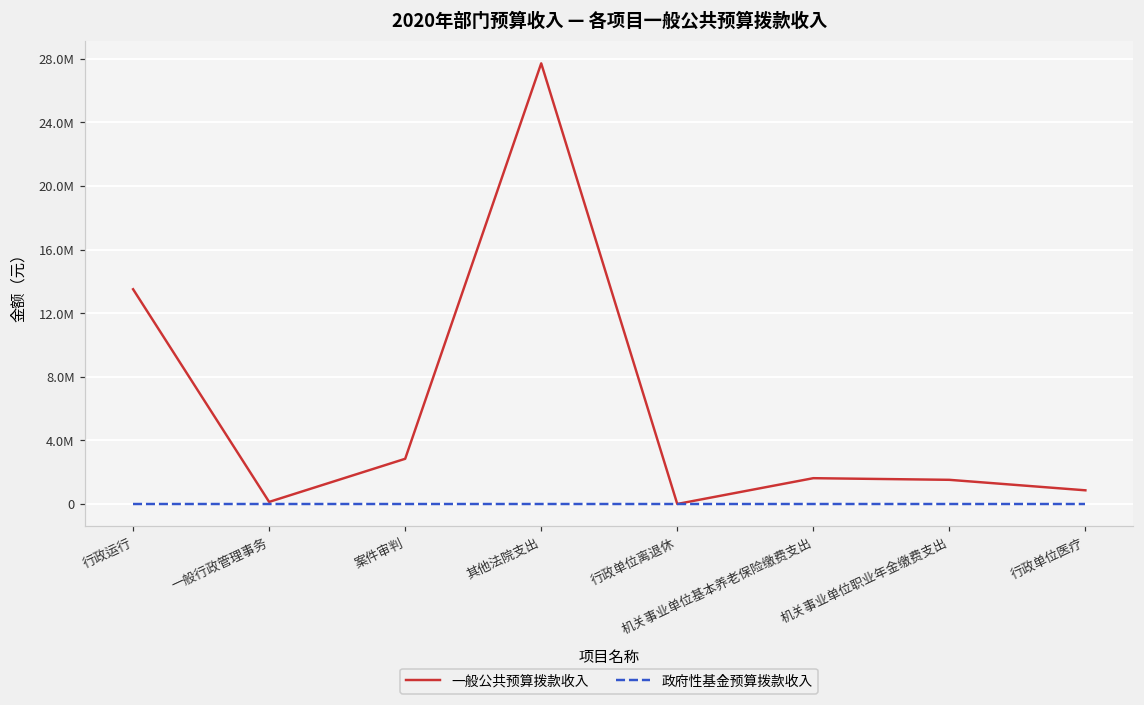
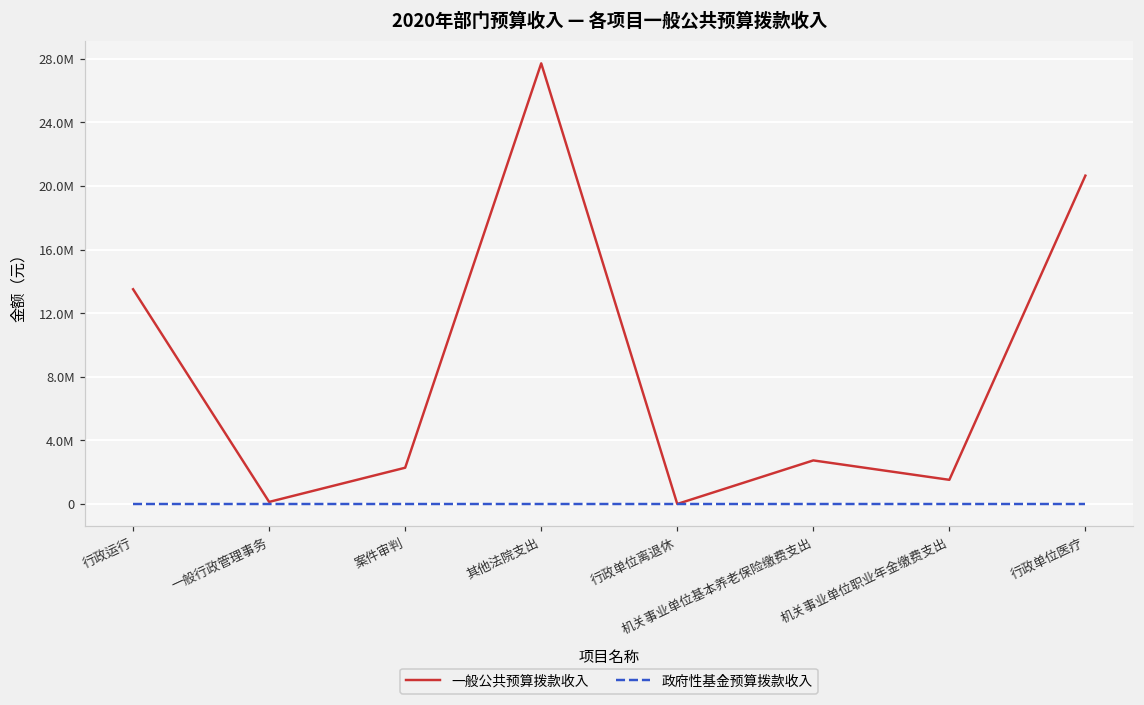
一般公共预算拨款收入, 案件审判: 2800000 -> 2300000
一般公共预算拨款收入, 机关事业单位基本养老保险缴费支出: 1600000 -> 2700000
一般公共预算拨款收入, 行政单位医疗: 900000 -> 20700000
